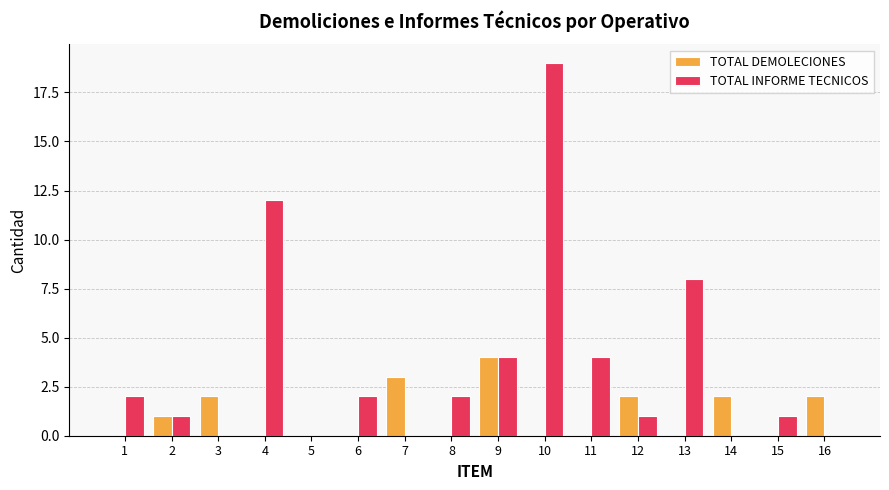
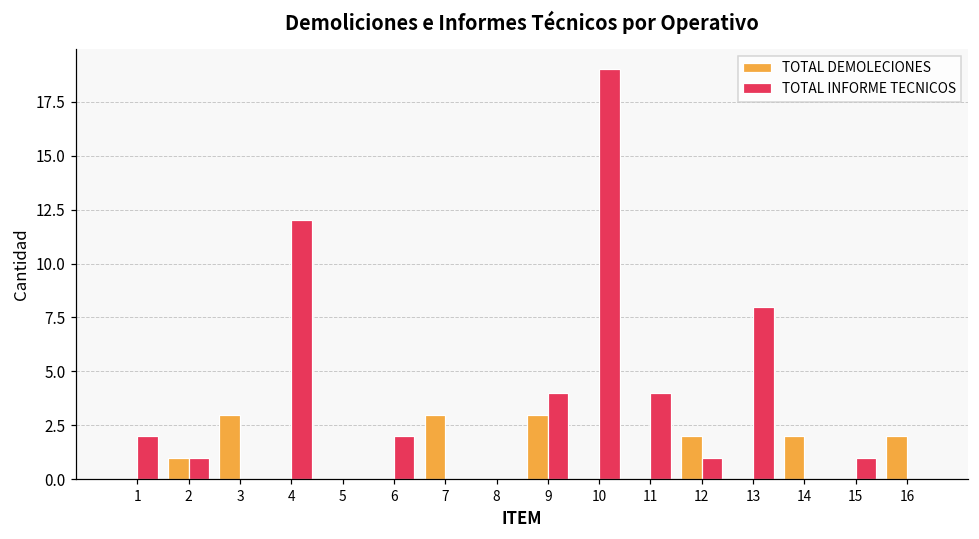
TOTAL DEMOLECIONES, 3: 2 -> 3
TOTAL INFORME TECNICOS, 8: 2 -> 0
TOTAL DEMOLECIONES, 9: 4 -> 3
